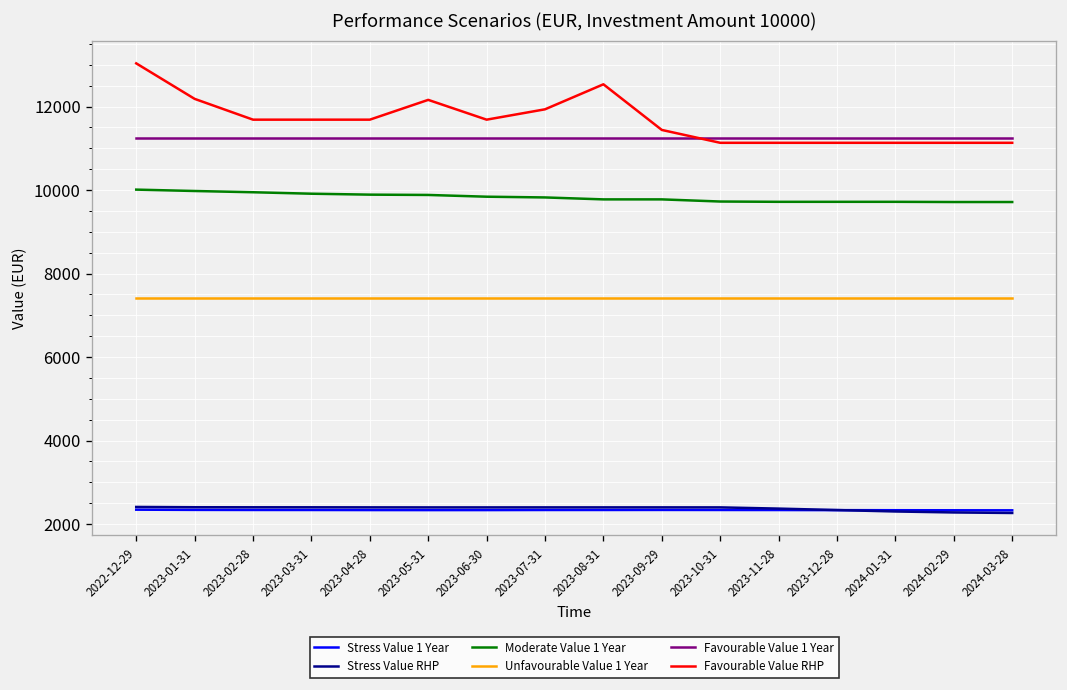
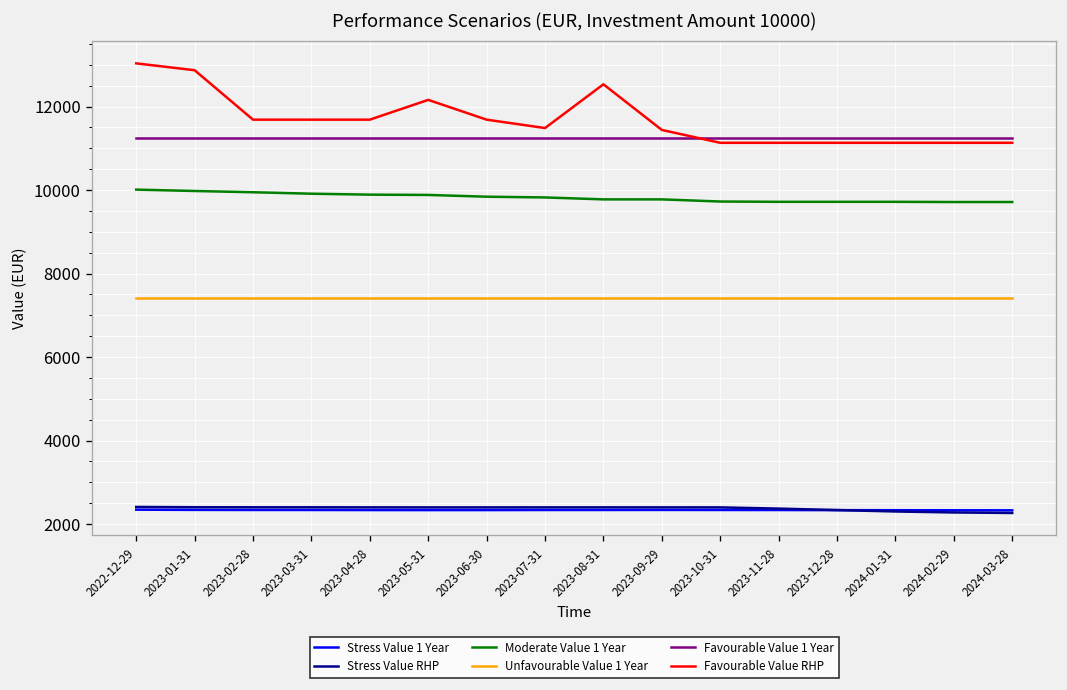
Favourable Value RHP, 2023-01-31: 12200 -> 12900
Favourable Value RHP, 2023-07-31: 11900 -> 11500
